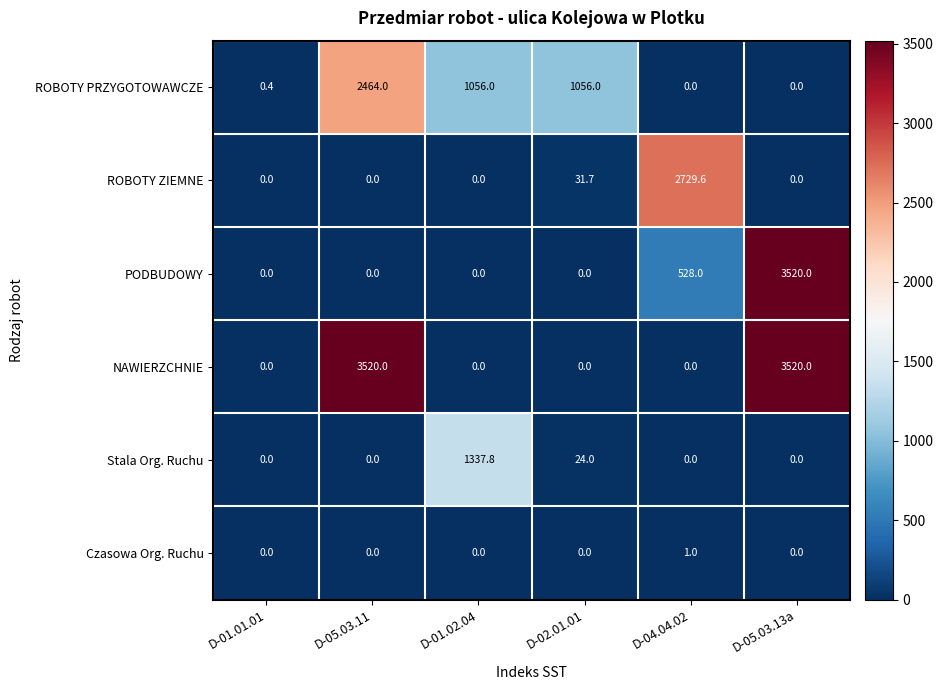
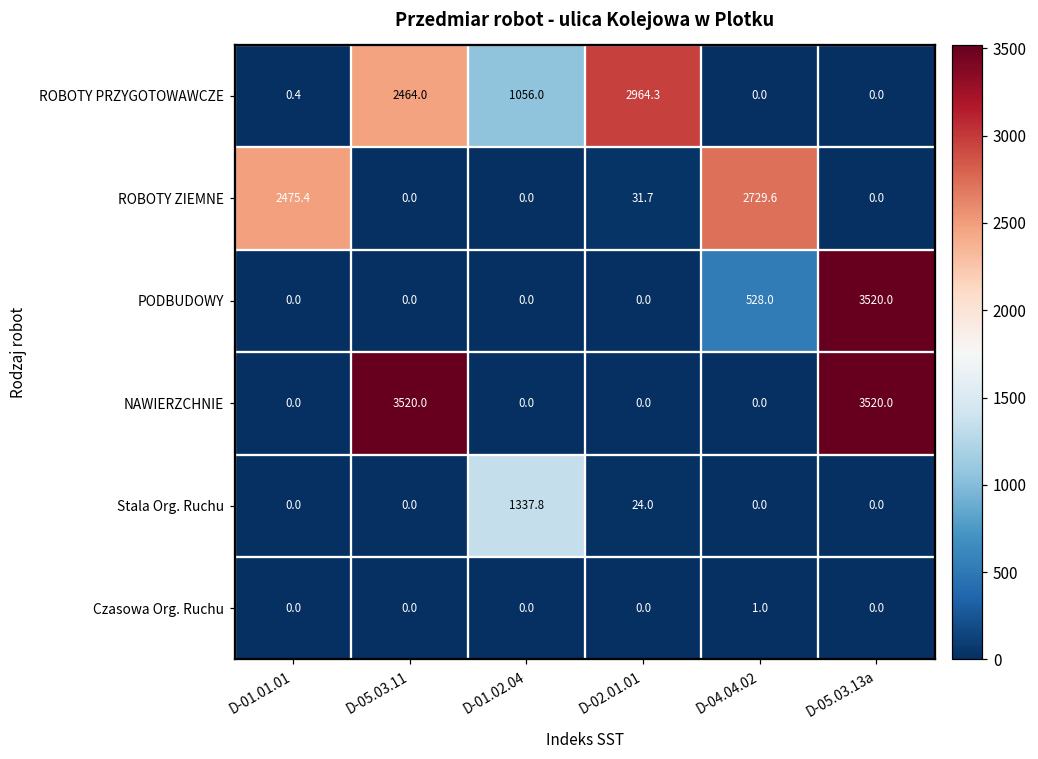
ROBOTY PRZYGOTOWAWCZE, D-02.01.01: 1056.0 -> 2964.3
ROBOTY ZIEMNE, D-01.01.01: 0.0 -> 2475.4
